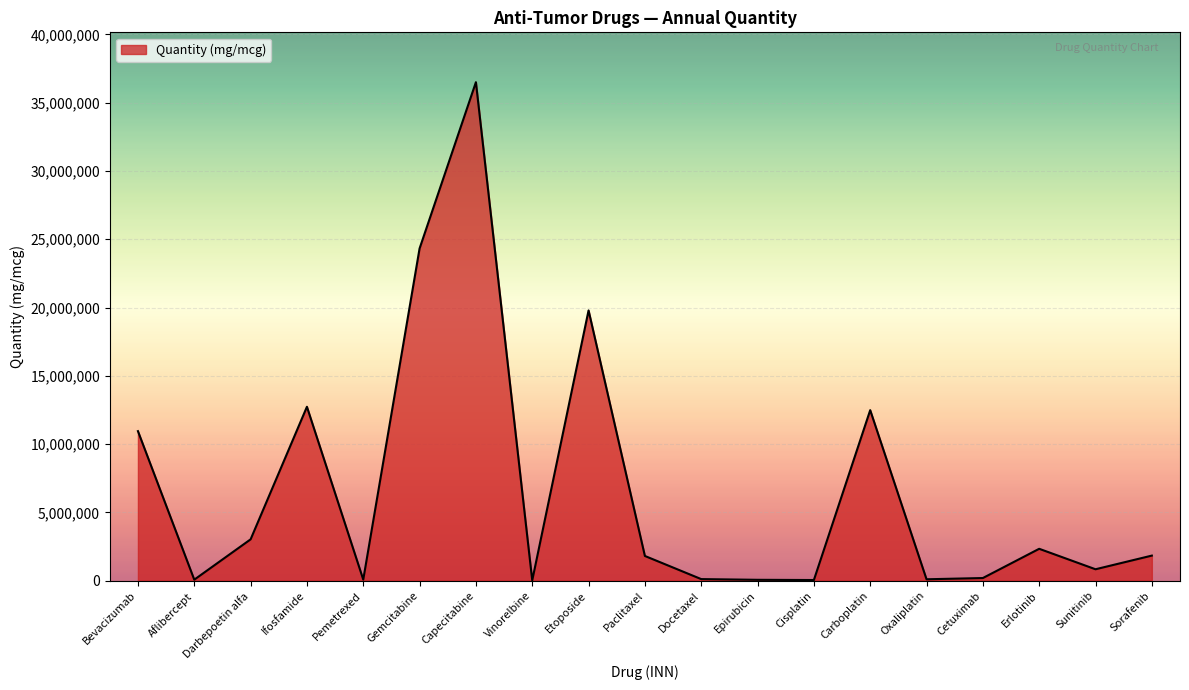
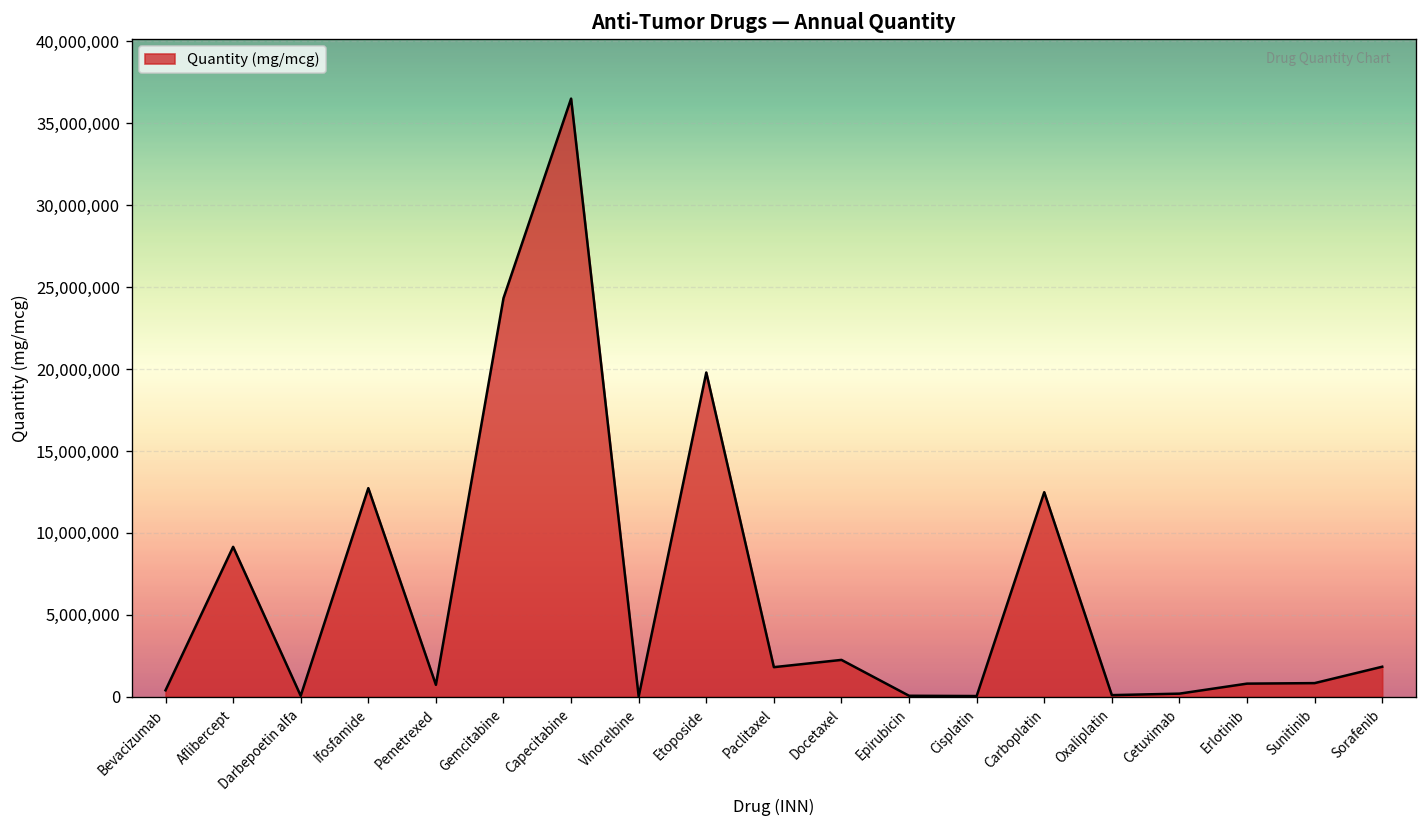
Bevacizumab: 10,900,000 -> 400,000
Aflibercept: 100,000 -> 9,200,000
Darbepoetin alfa: 3,000,000 -> 100,000
Pemetrexed: 100,000 -> 700,000
Docetaxel: 100,000 -> 2,300,000
Erlotinib: 2,300,000 -> 800,000
